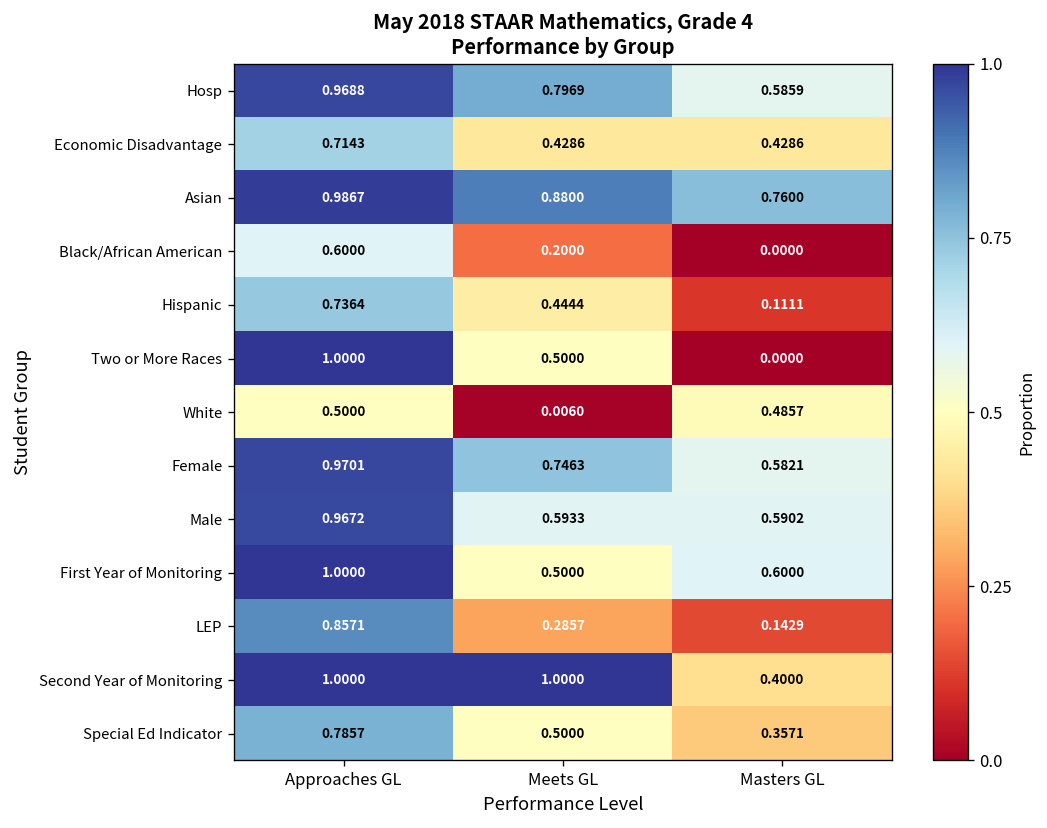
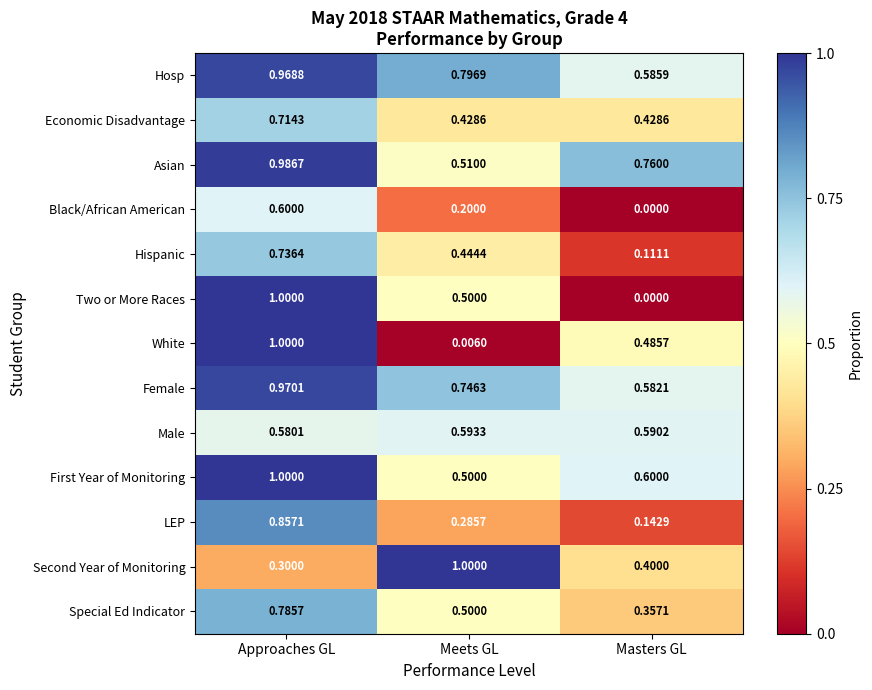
Asian, Meets GL: 0.8800 -> 0.5100
White, Approaches GL: 0.5000 -> 1.0000
Male, Approaches GL: 0.9672 -> 0.5801
Second Year of Monitoring, Approaches GL: 1.0000 -> 0.3000
